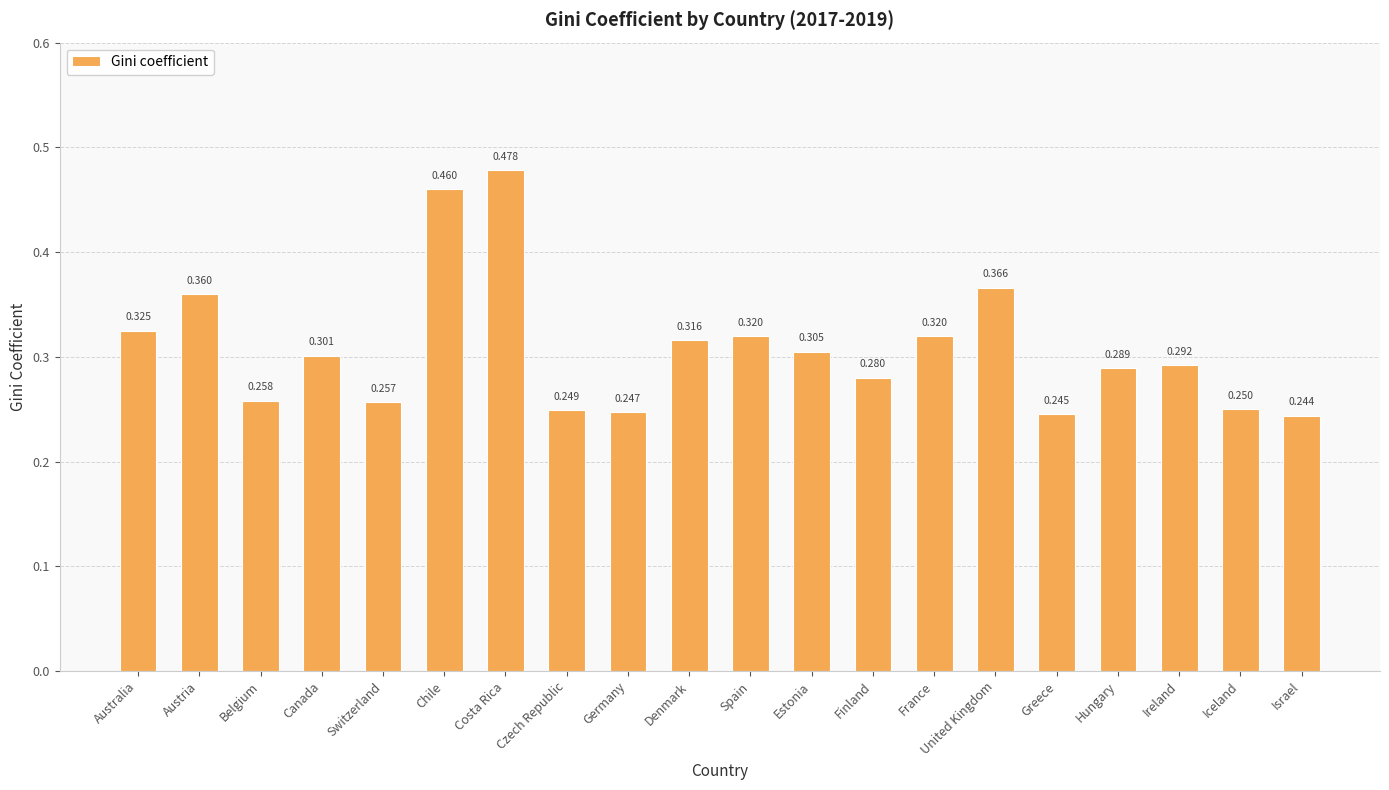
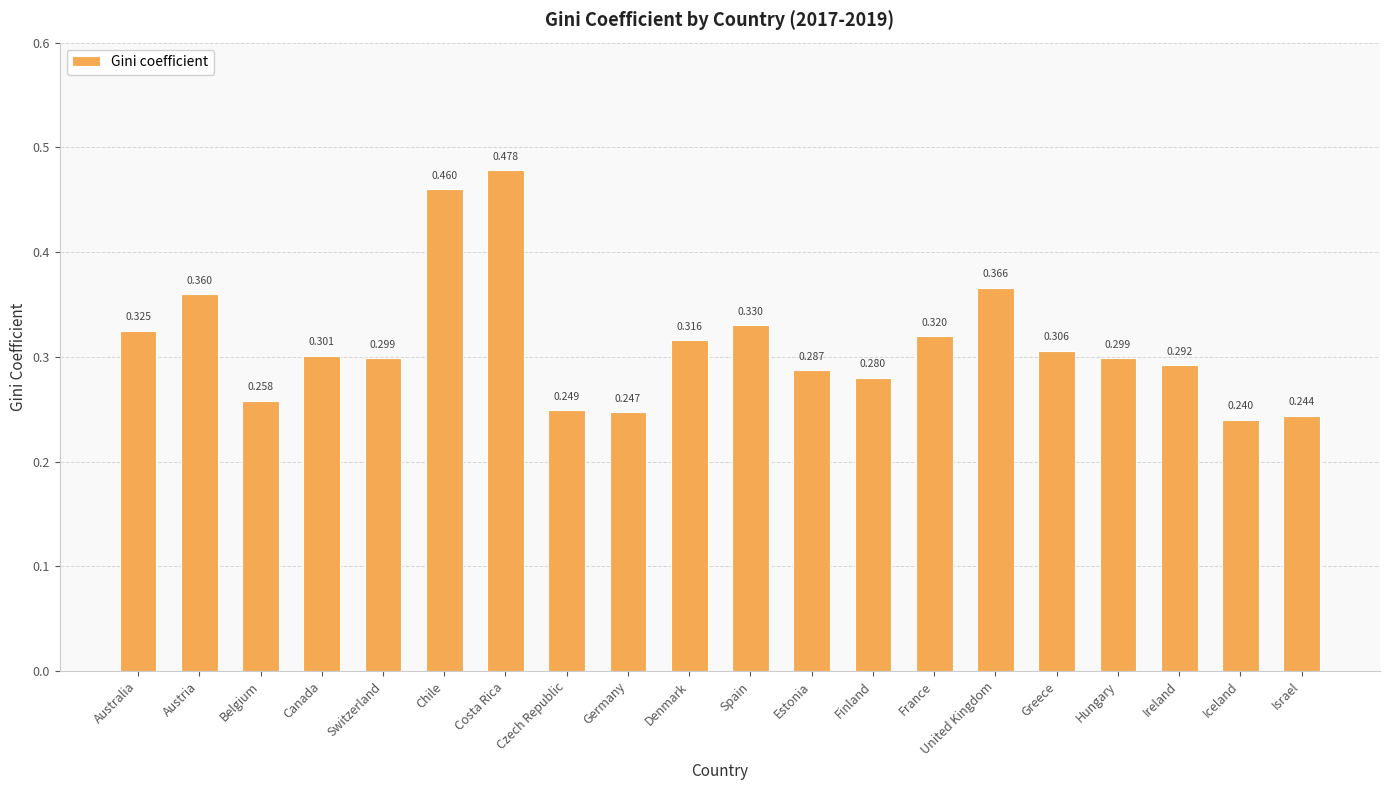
Switzerland: 0.257 -> 0.299
Spain: 0.320 -> 0.330
Estonia: 0.305 -> 0.287
Greece: 0.245 -> 0.306
Hungary: 0.289 -> 0.299
Iceland: 0.250 -> 0.240
